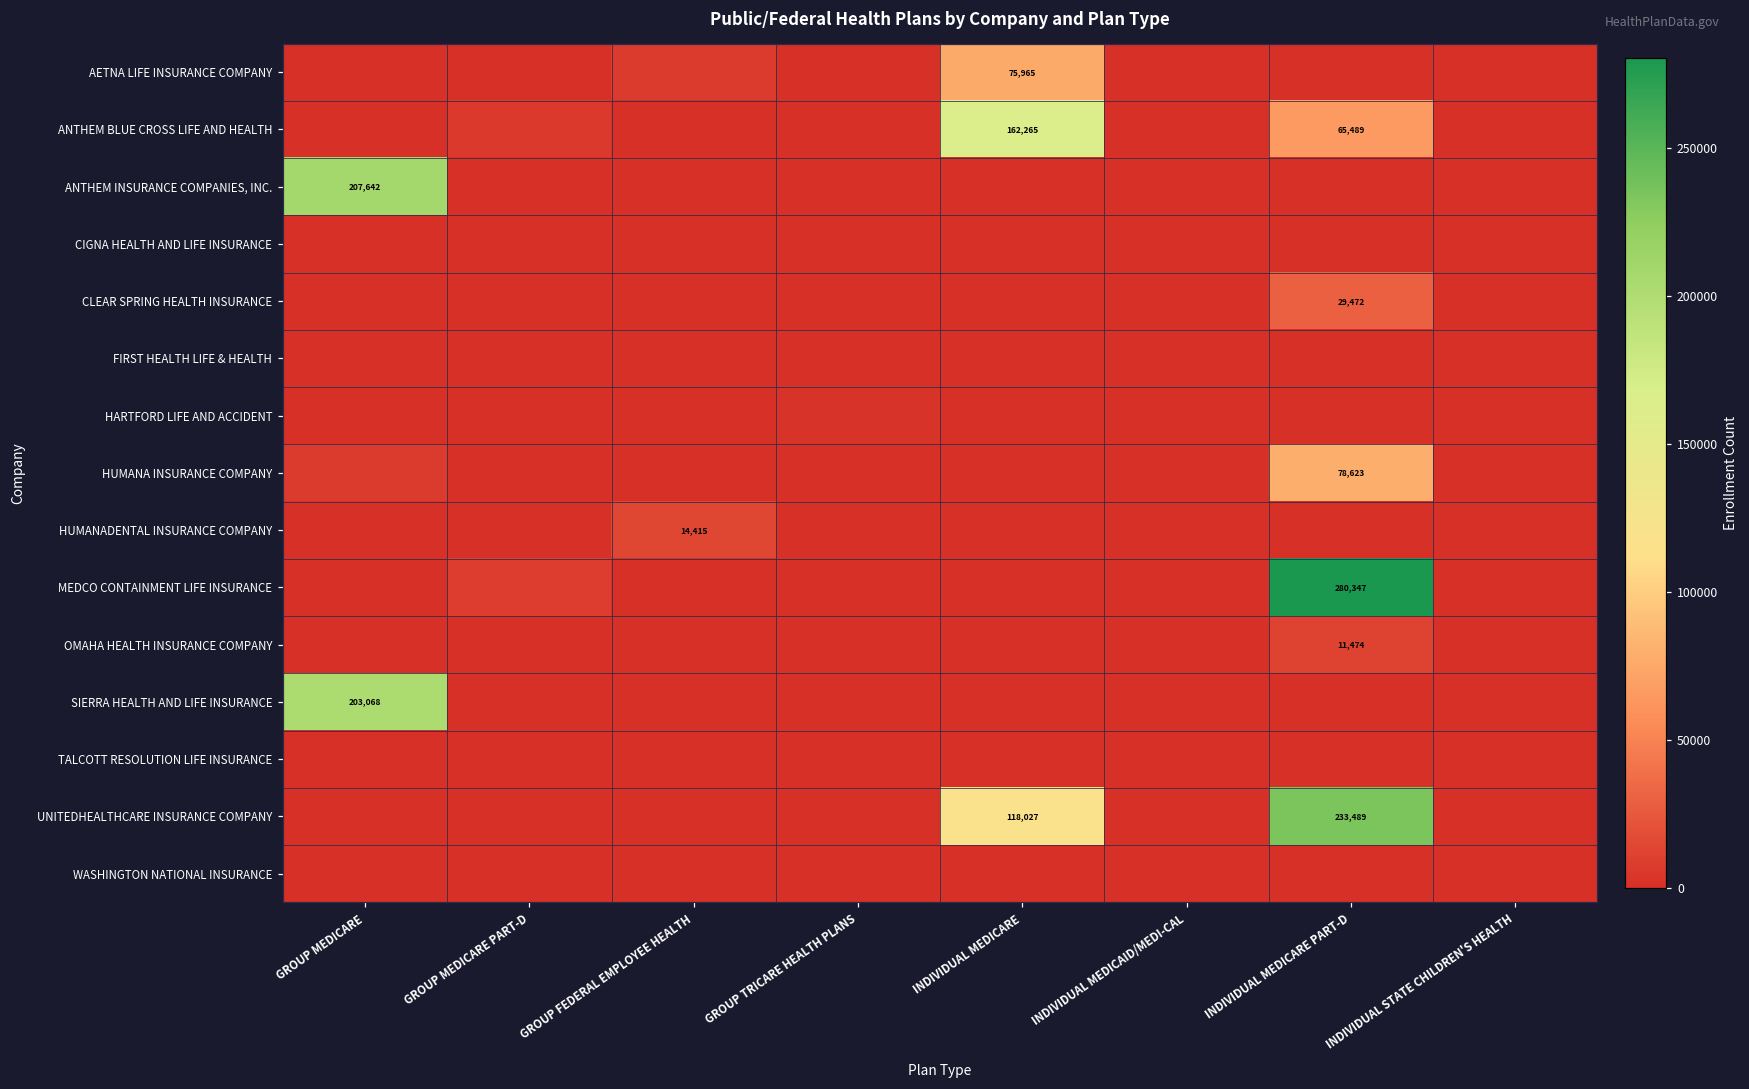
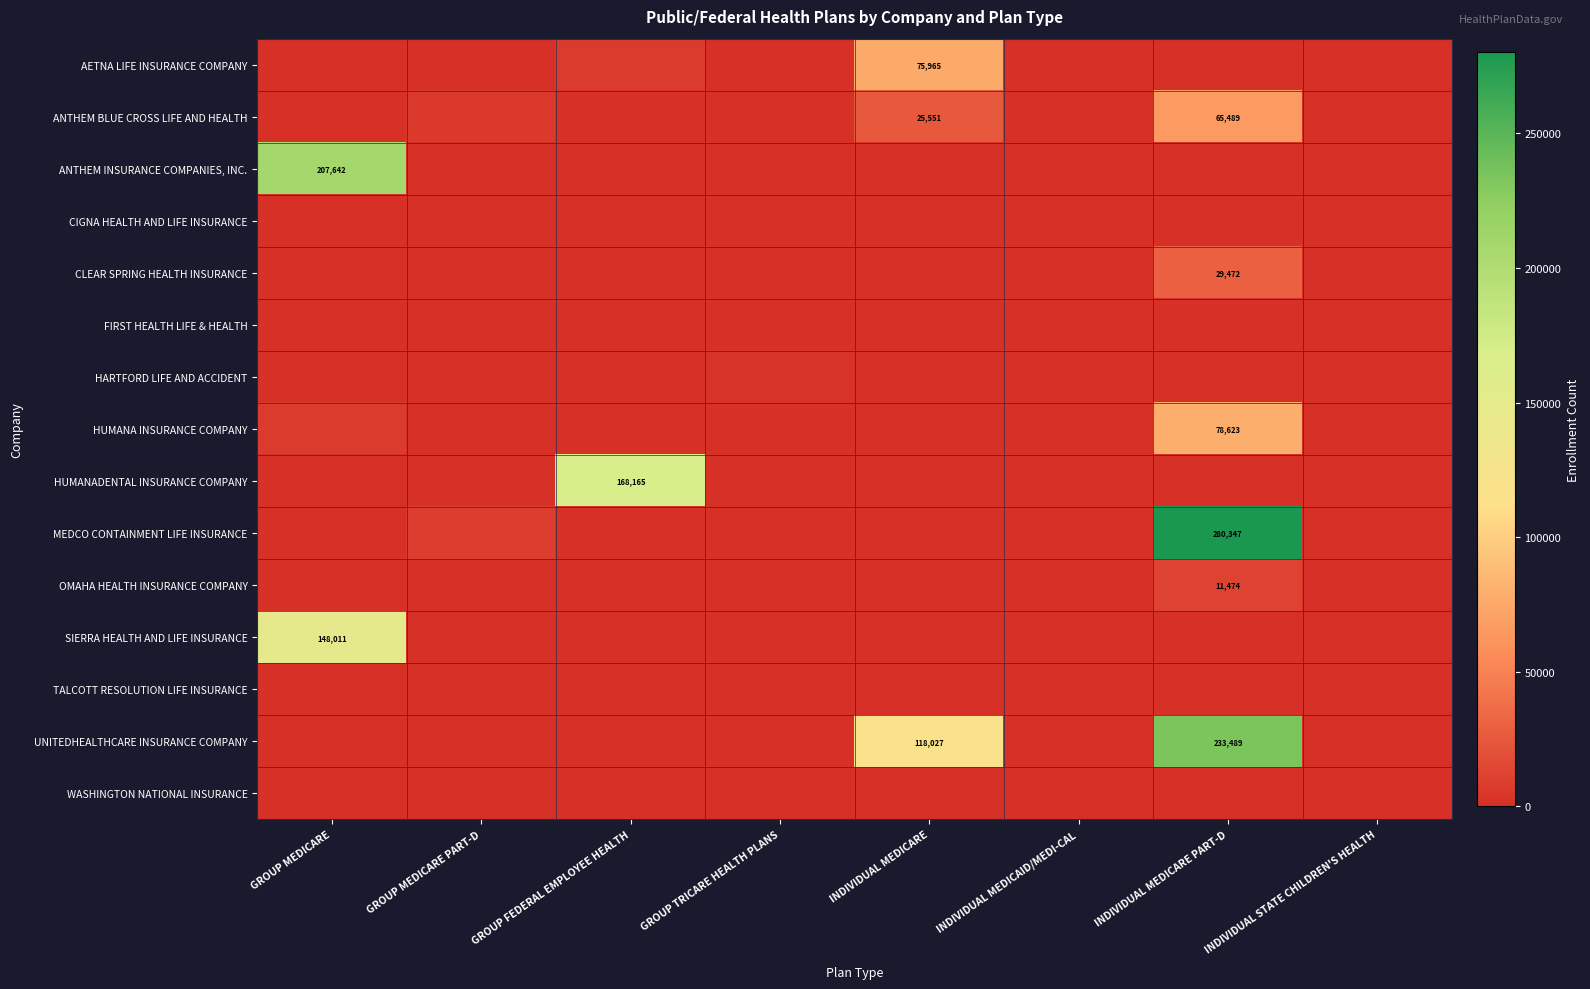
ANTHEM BLUE CROSS LIFE AND HEALTH, INDIVIDUAL MEDICARE: 162,265 -> 25,551
HUMANADENTAL INSURANCE COMPANY, GROUP FEDERAL EMPLOYEE HEALTH: 14,415 -> 168,165
SIERRA HEALTH AND LIFE INSURANCE, GROUP MEDICARE: 203,068 -> 148,011
